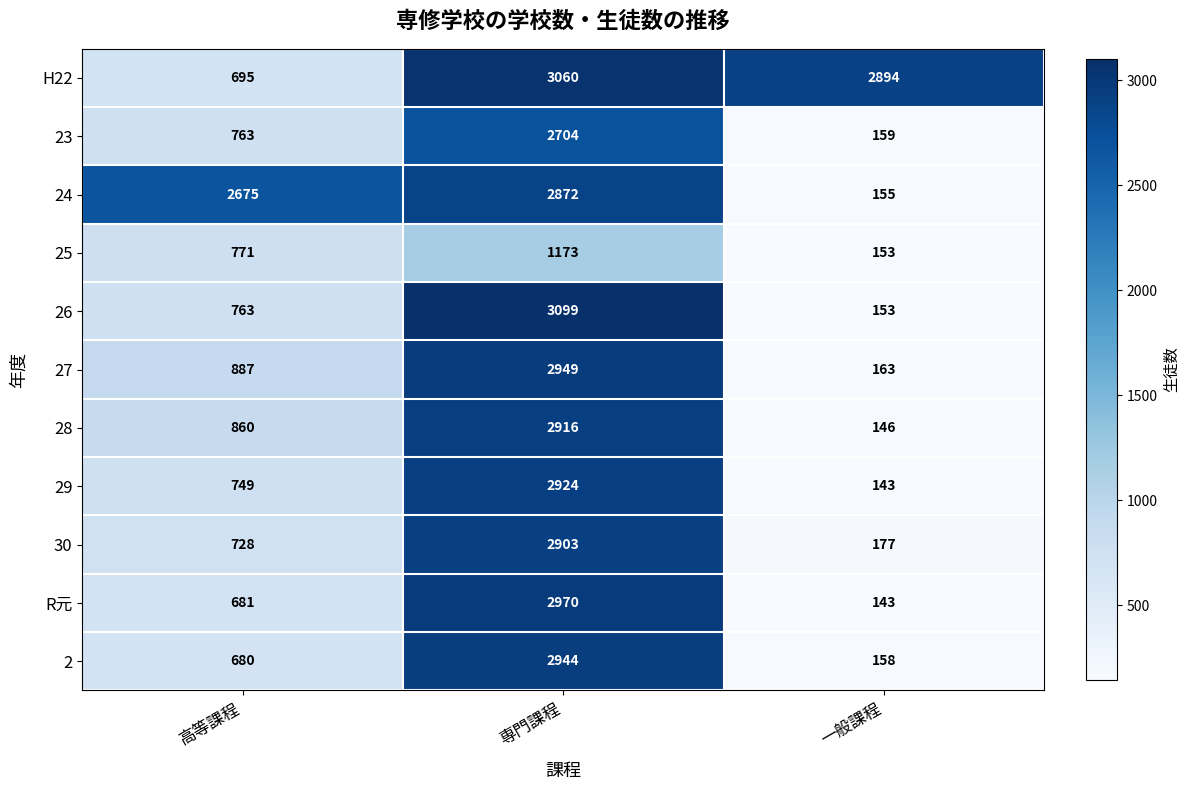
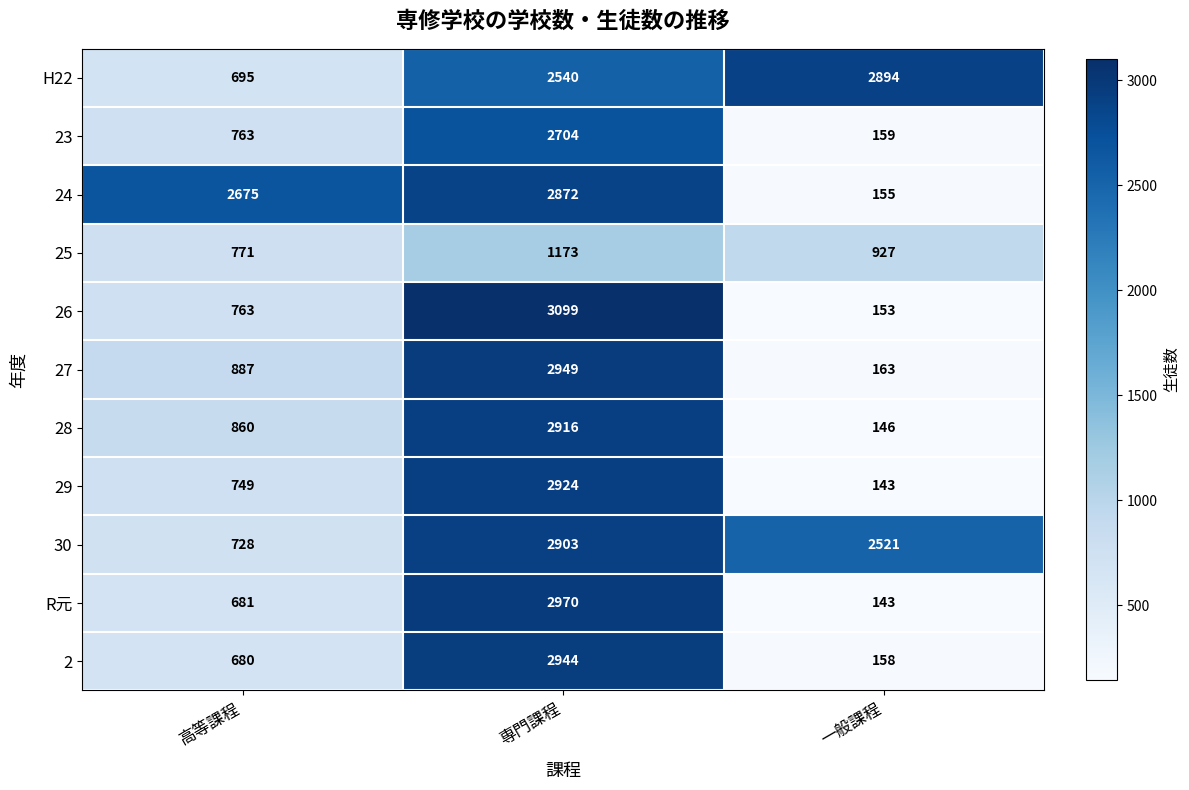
H22, 専門課程: 3060 -> 2540
25, 一般課程: 153 -> 927
30, 一般課程: 177 -> 2521
